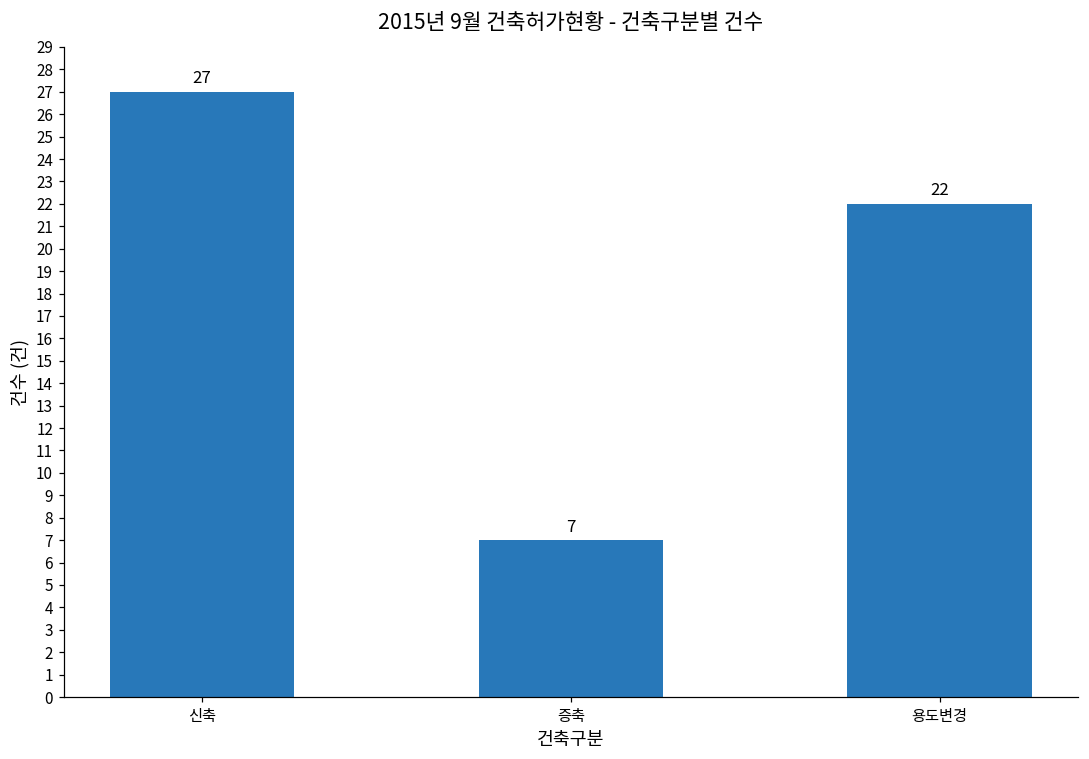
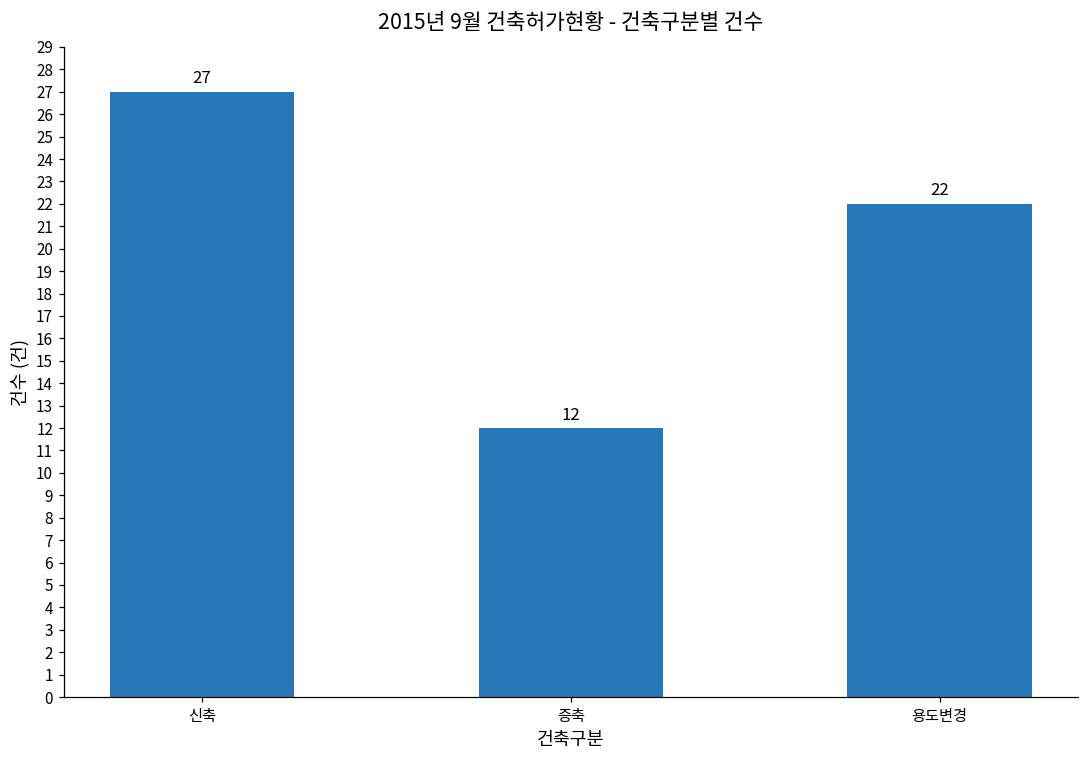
증축: 7 -> 12
